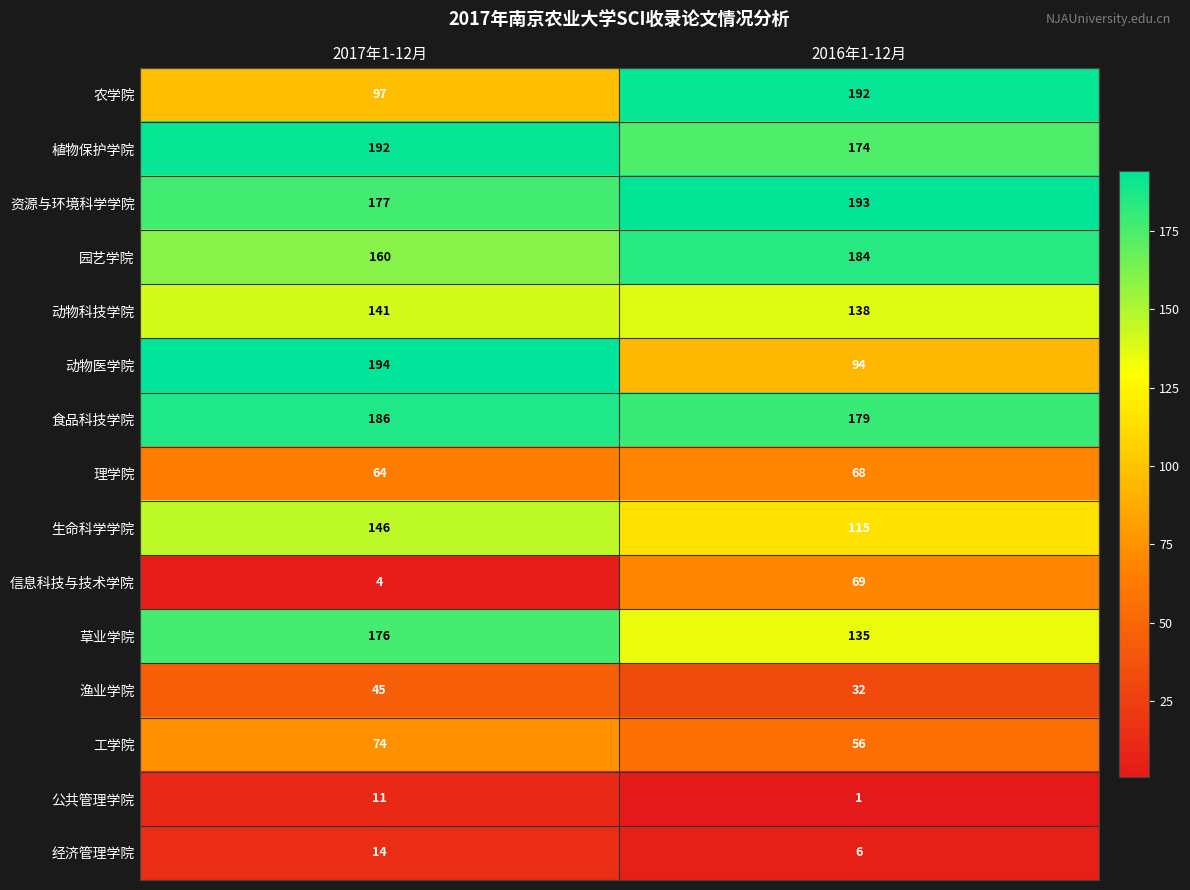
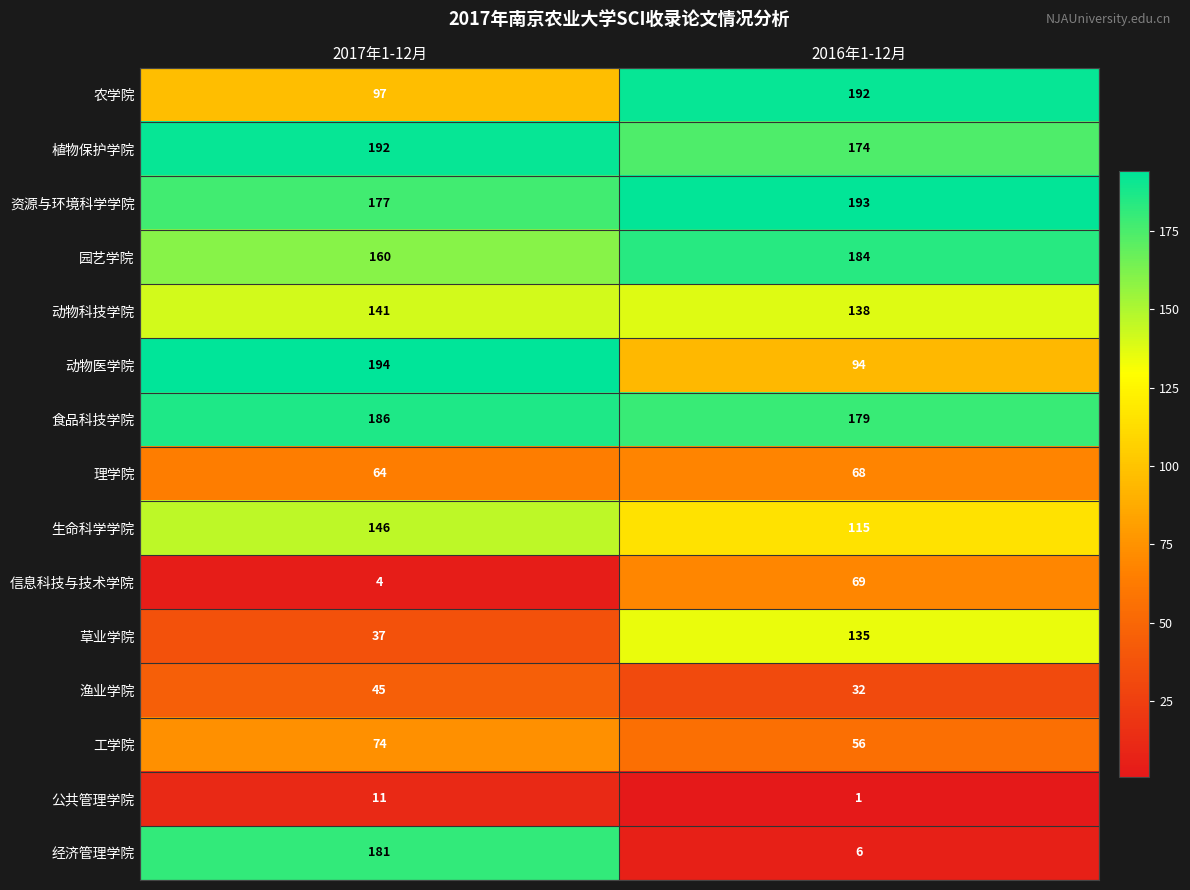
草业学院, 2017年1-12月: 176 -> 37
经济管理学院, 2017年1-12月: 14 -> 181
